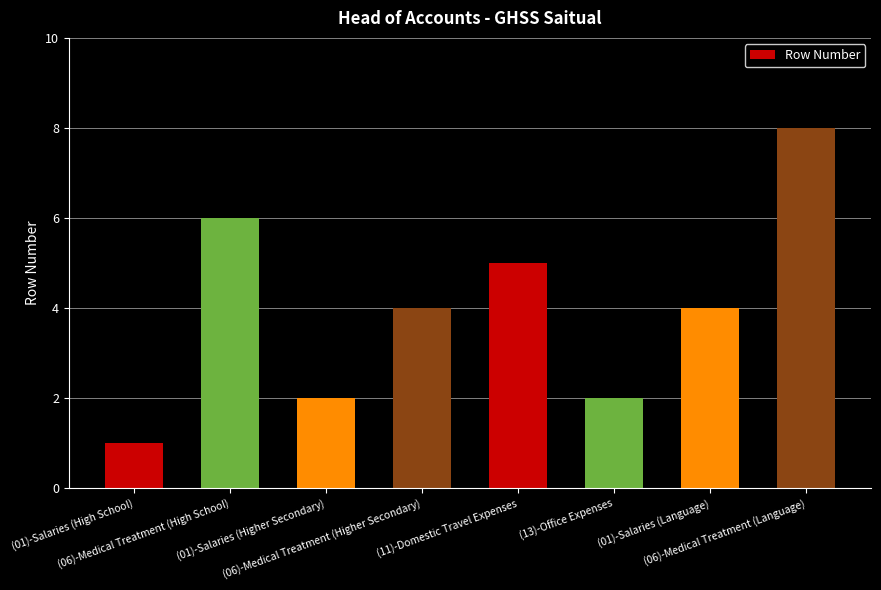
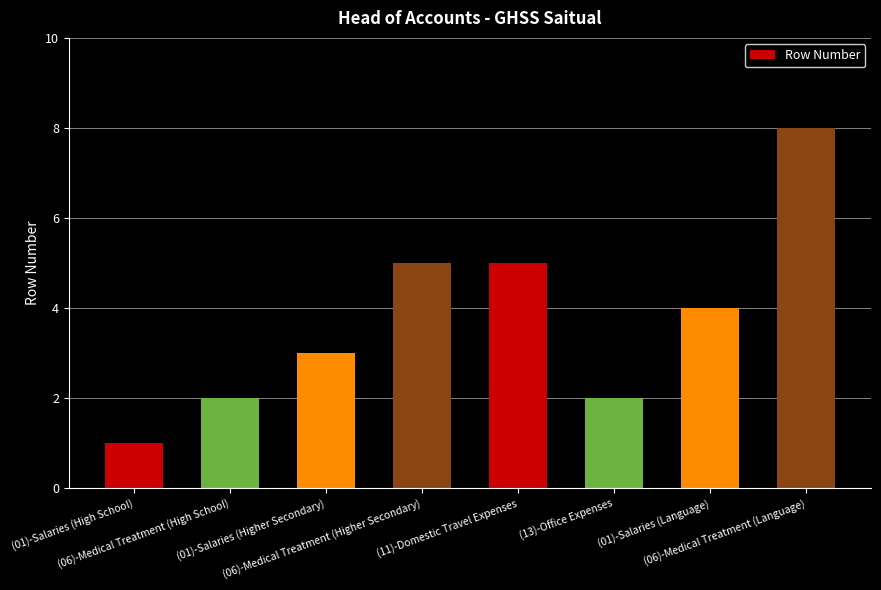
(06)-Medical Treatment (High School): 6 -> 2
(01)-Salaries (Higher Secondary): 2 -> 3
(06)-Medical Treatment (Higher Secondary): 4 -> 5
